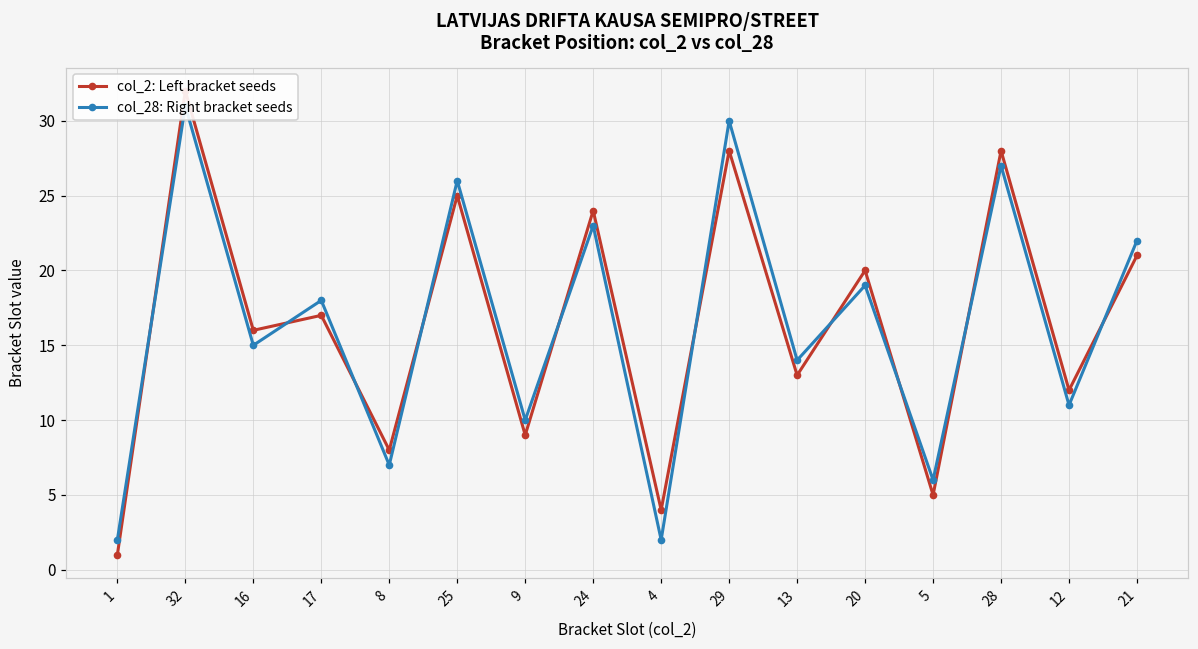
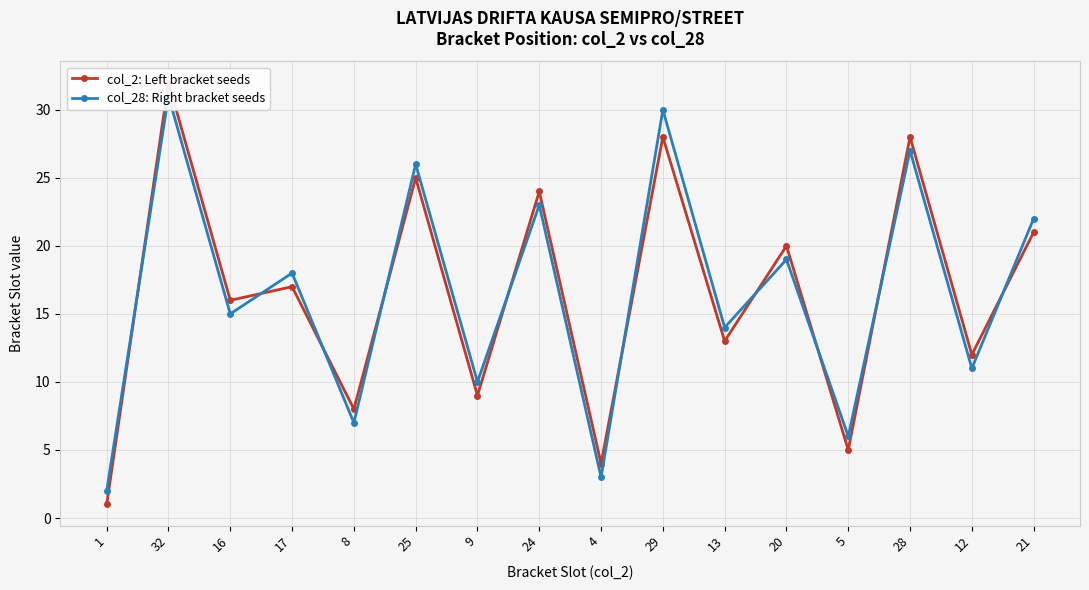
col_28: Right bracket seeds, 4: 2 -> 3
